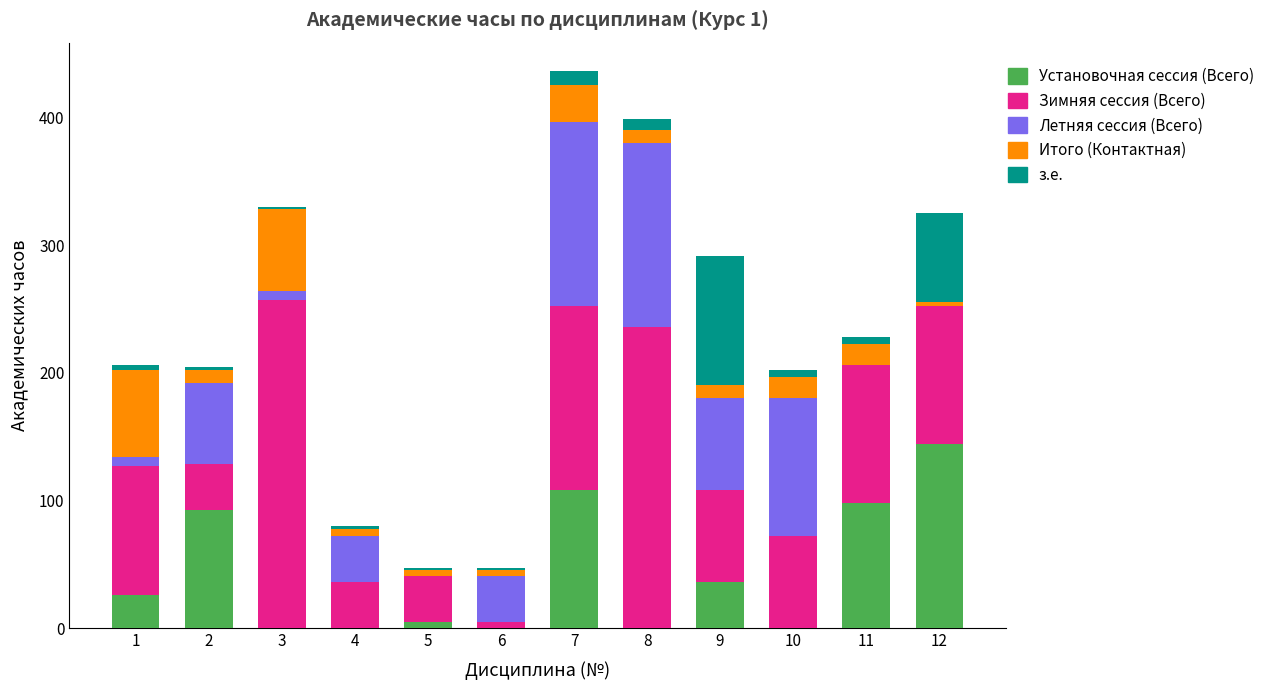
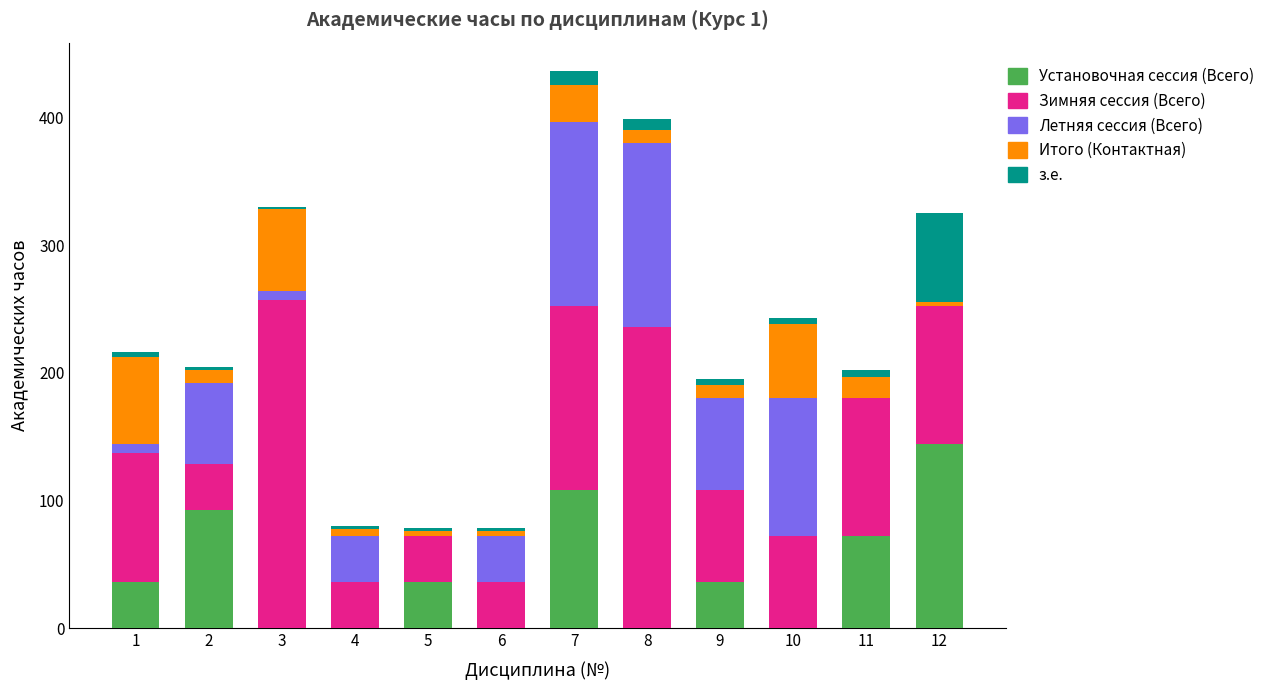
Установочная сессия (Всего), 1: 26 -> 36
Установочная сессия (Всего), 5: 5 -> 36
Зимняя сессия (Всего), 6: 5 -> 36
з.е., 9: 101 -> 5
Итого (Контактная), 10: 17 -> 58
Установочная сессия (Всего), 11: 98 -> 72
